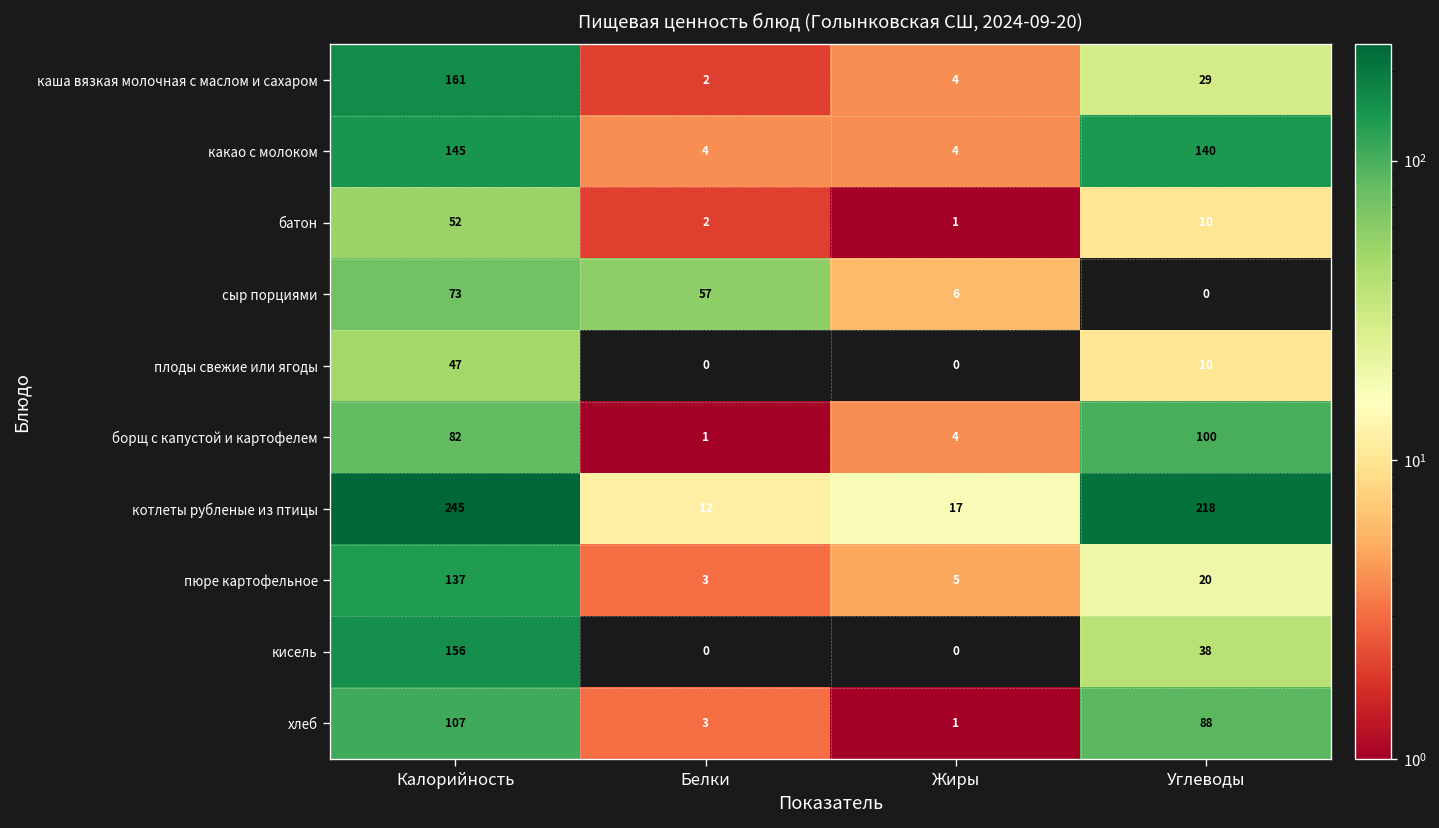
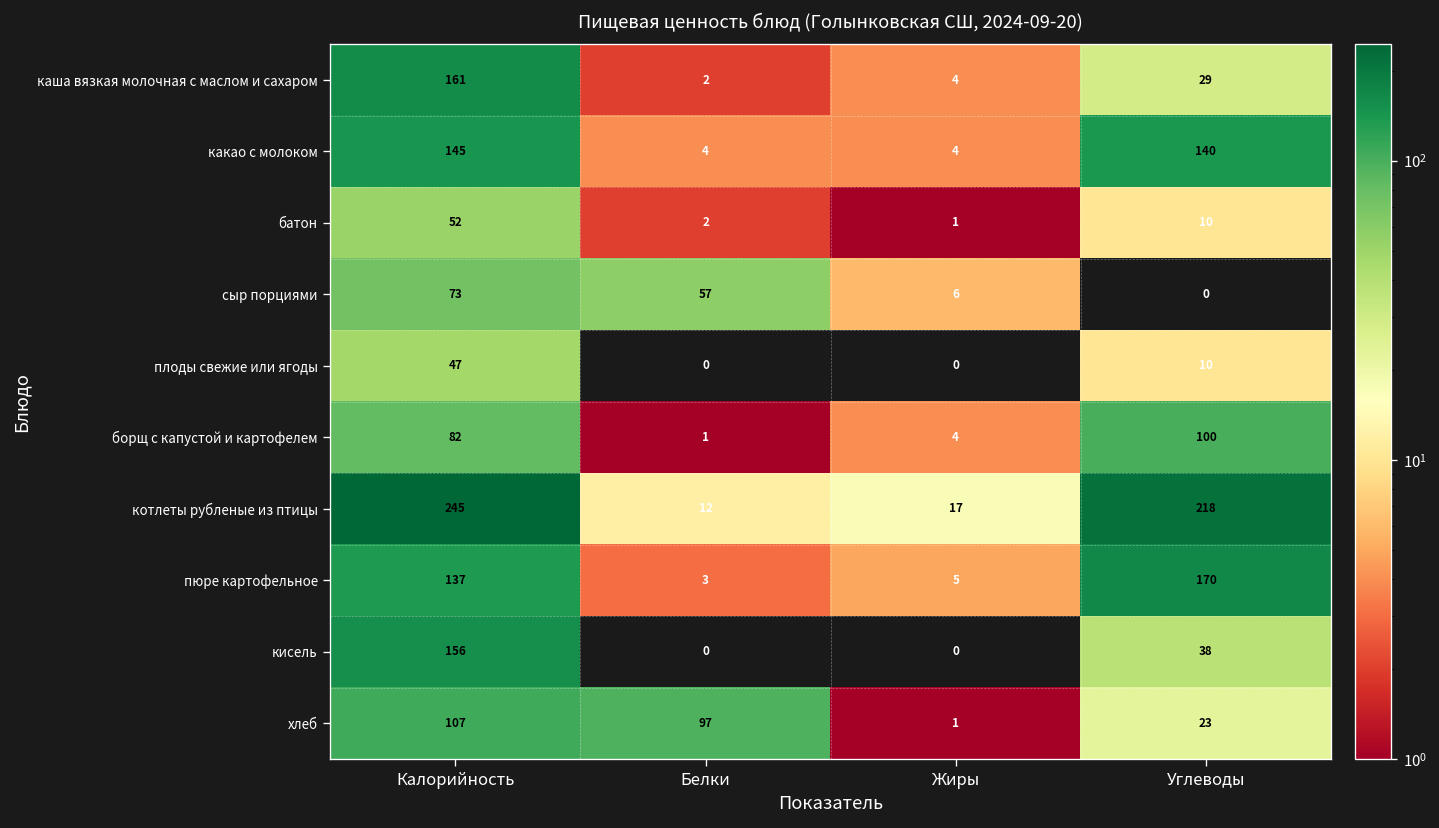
пюре картофельное, Углеводы: 20 -> 170
хлеб, Белки: 3 -> 97
хлеб, Углеводы: 88 -> 23
